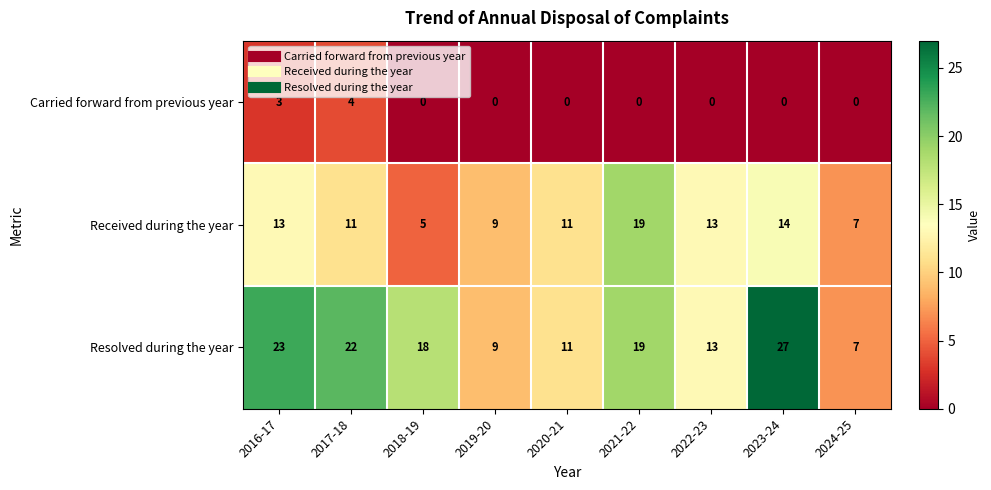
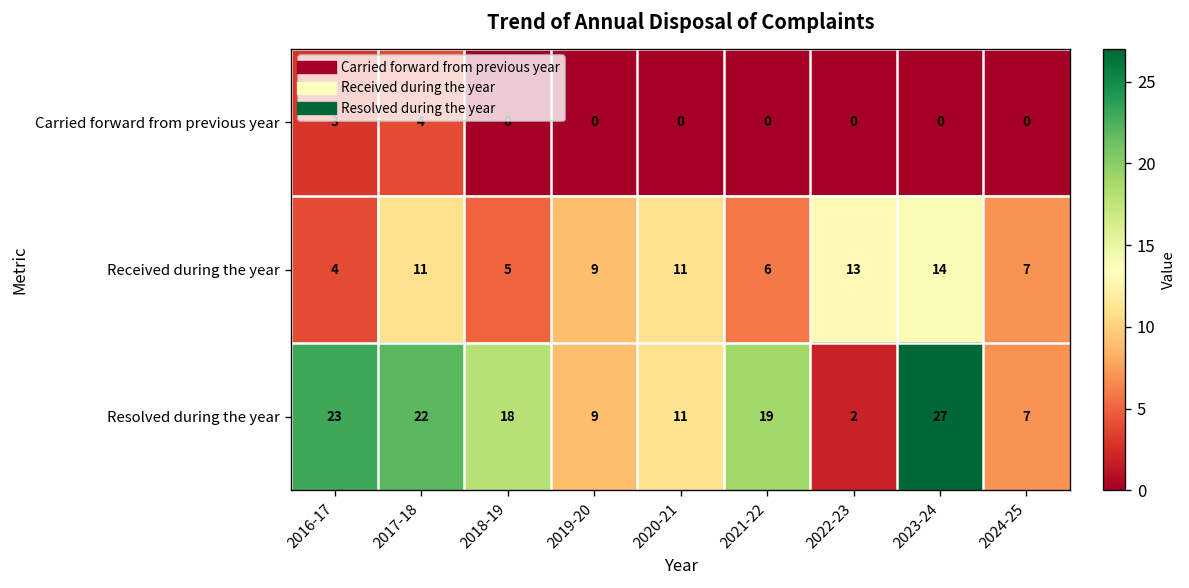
Received during the year, 2016-17: 13 -> 4
Received during the year, 2021-22: 19 -> 6
Resolved during the year, 2022-23: 13 -> 2
